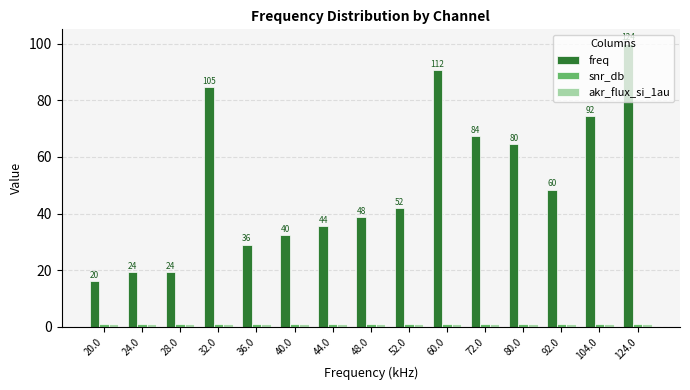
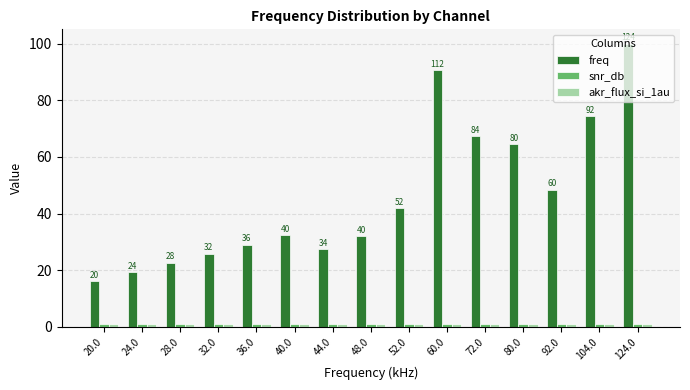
freq, 28.0: 24 -> 28
freq, 32.0: 105 -> 32
freq, 44.0: 44 -> 34
freq, 48.0: 48 -> 40
